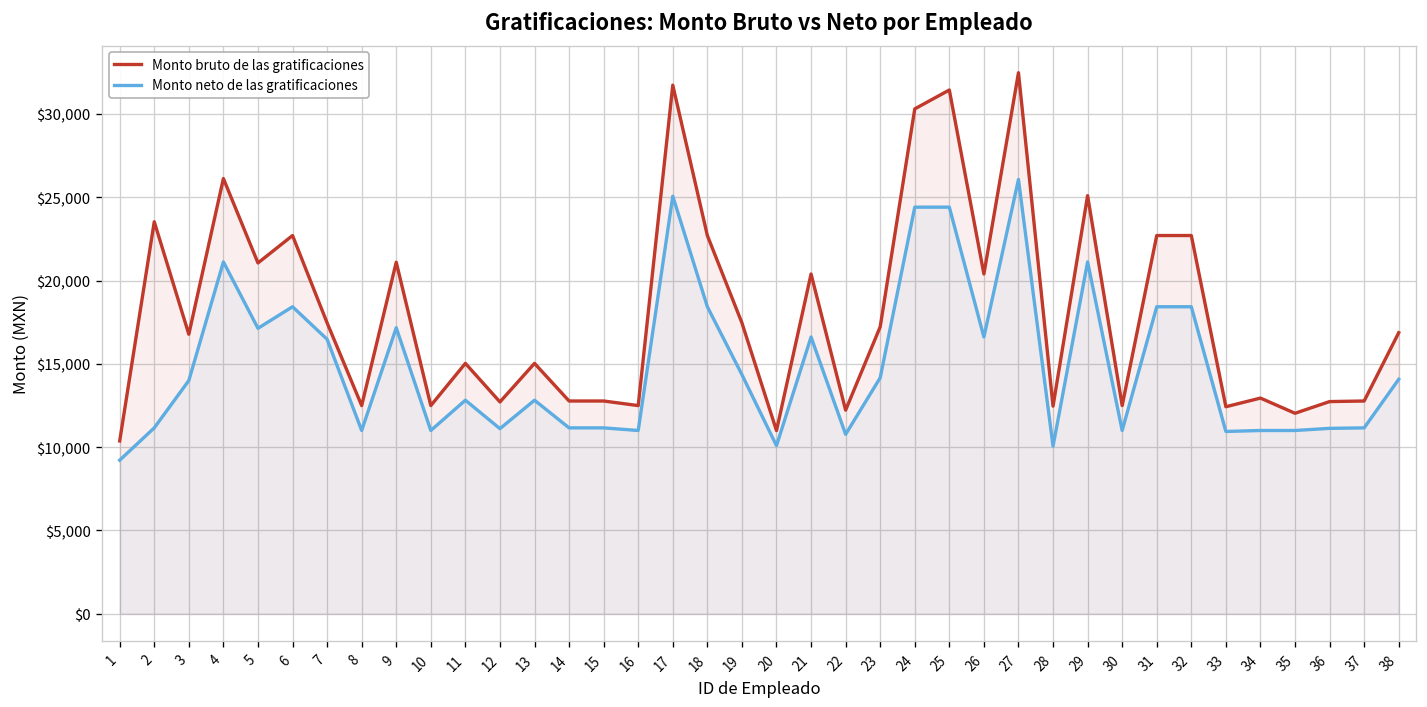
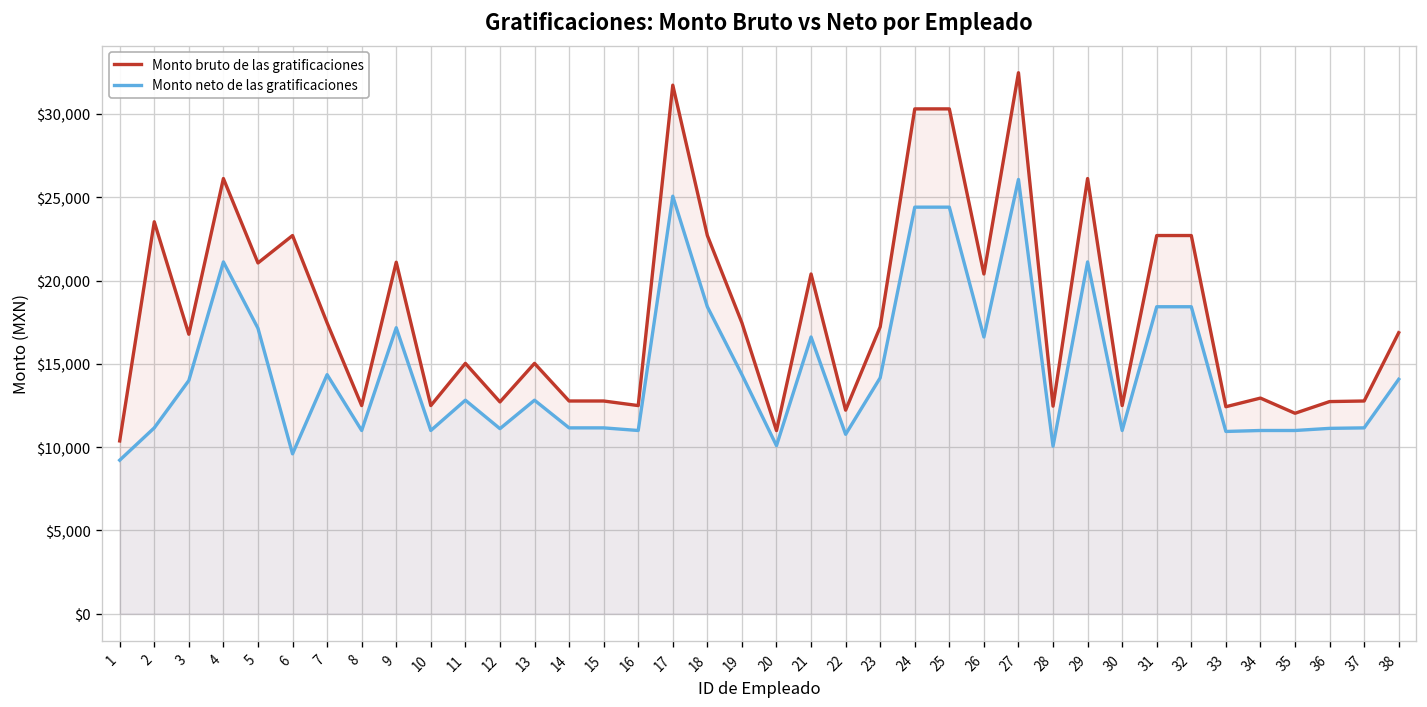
Monto neto de las gratificaciones, 6: $18,400 -> $9,600
Monto neto de las gratificaciones, 7: $16,500 -> $14,400
Monto bruto de las gratificaciones, 25: $31,400 -> $30,300
Monto bruto de las gratificaciones, 29: $25,100 -> $26,100
